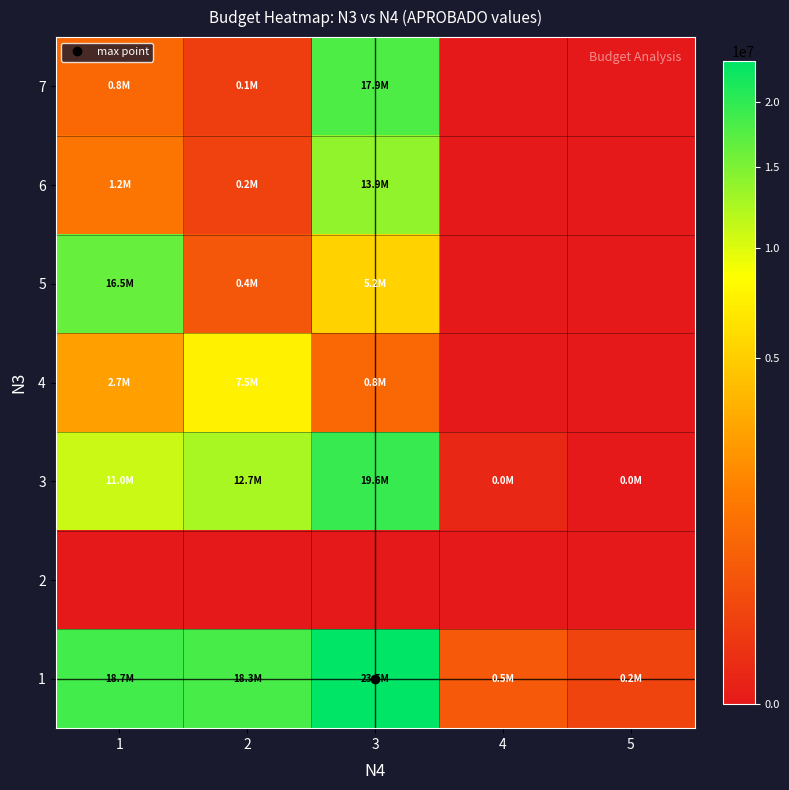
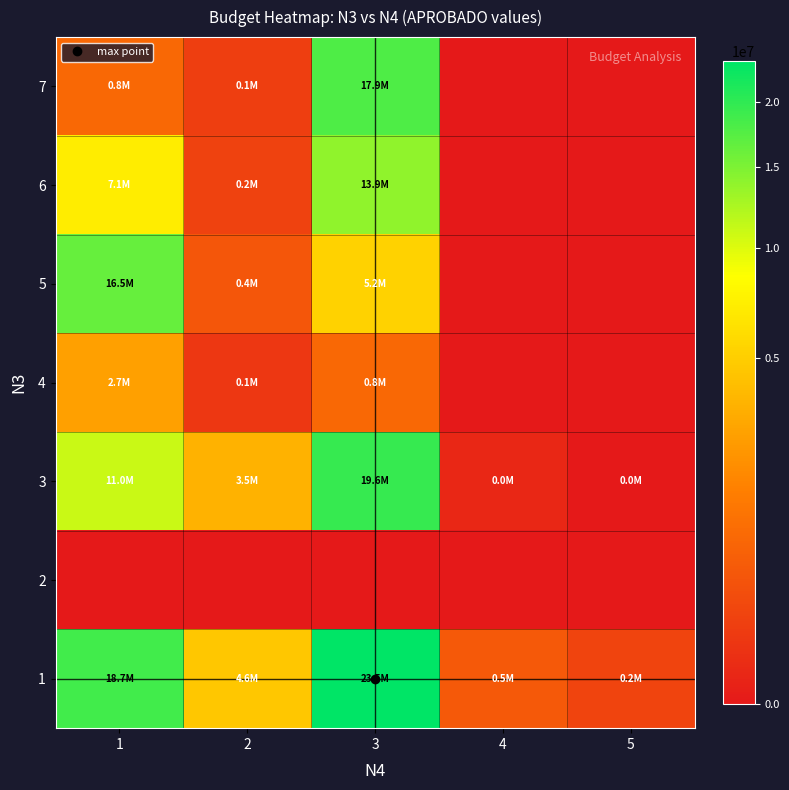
6, 1: 1.2M -> 7.1M
4, 2: 7.5M -> 0.1M
3, 2: 12.7M -> 3.5M
1, 2: 18.3M -> 4.6M
